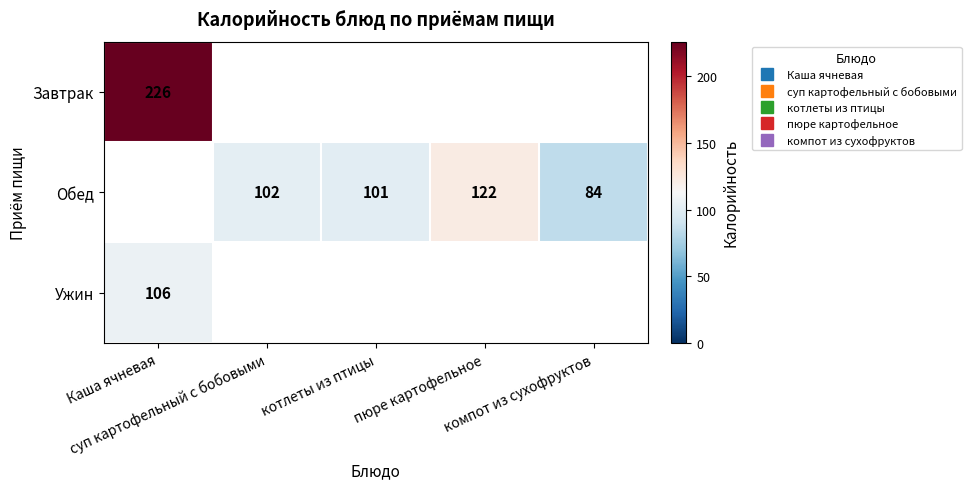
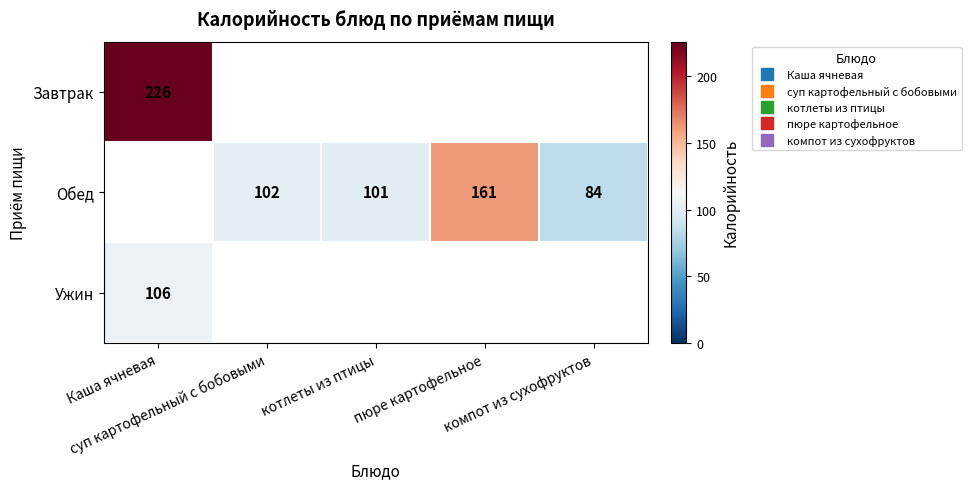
Обед, пюре картофельное: 122 -> 161
